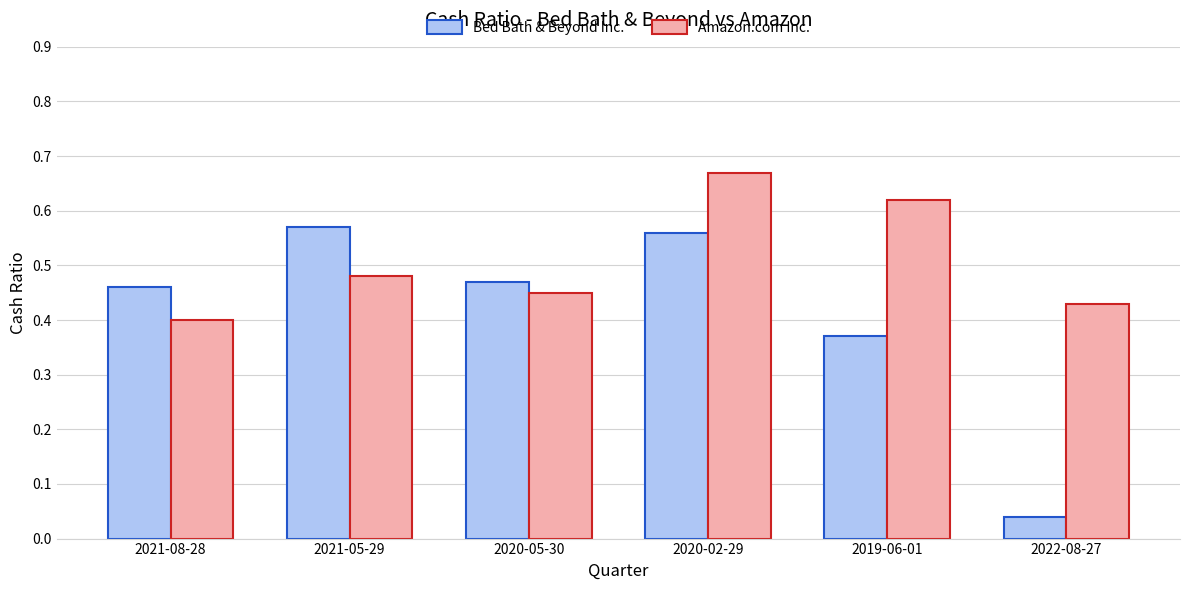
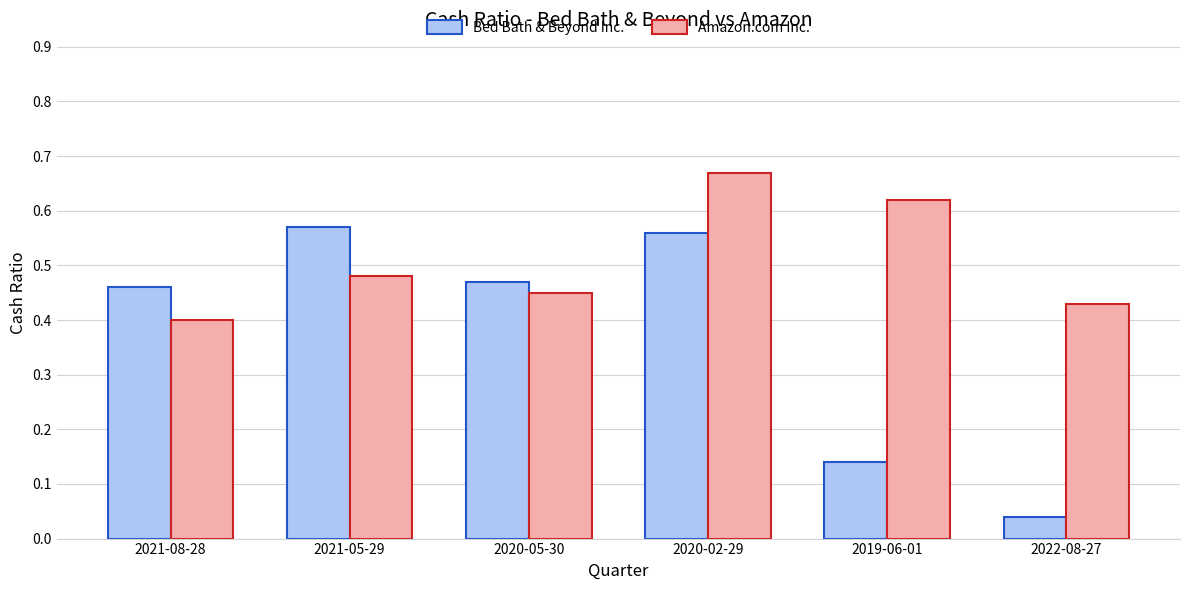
Bed Bath & Beyond Inc., 2019-06-01: 0.37 -> 0.14
